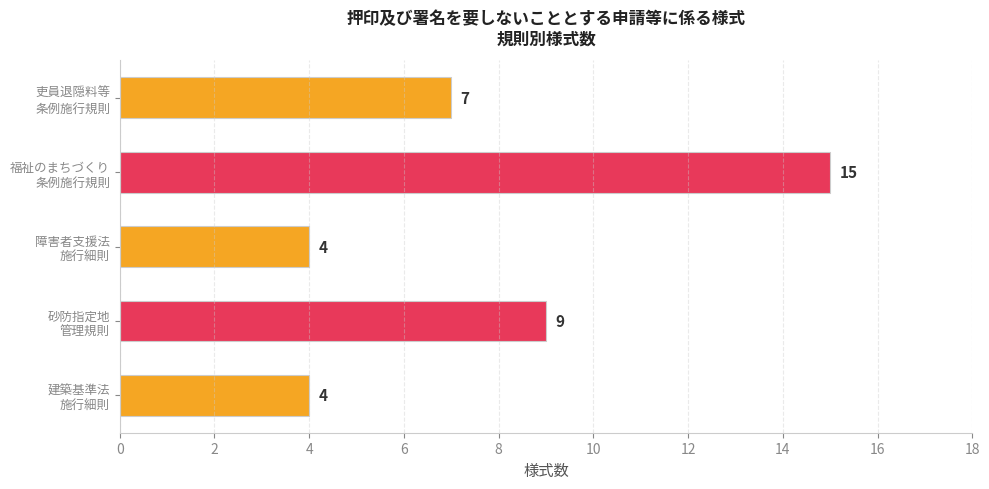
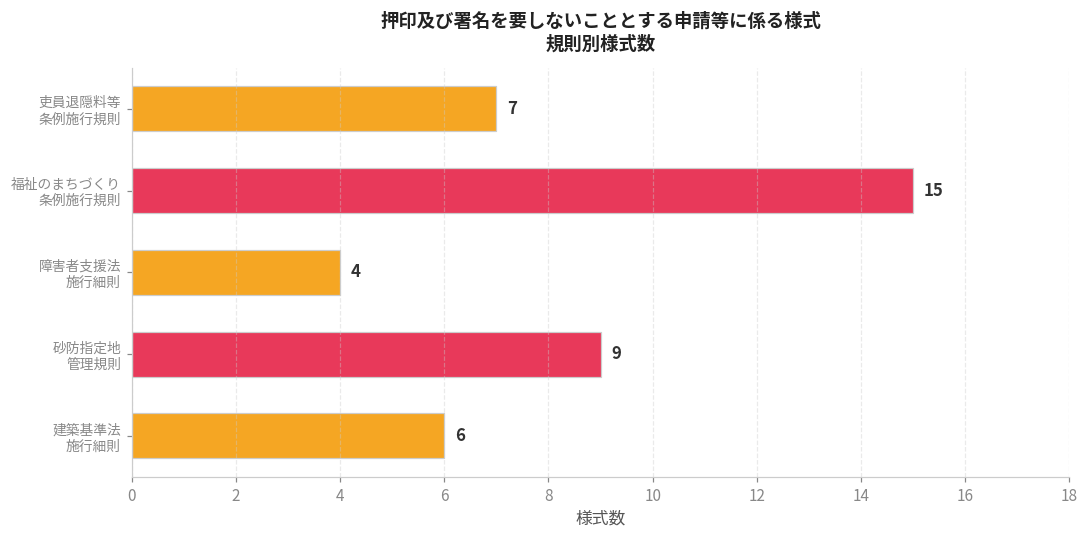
建築基準法 施行細則: 4 -> 6
